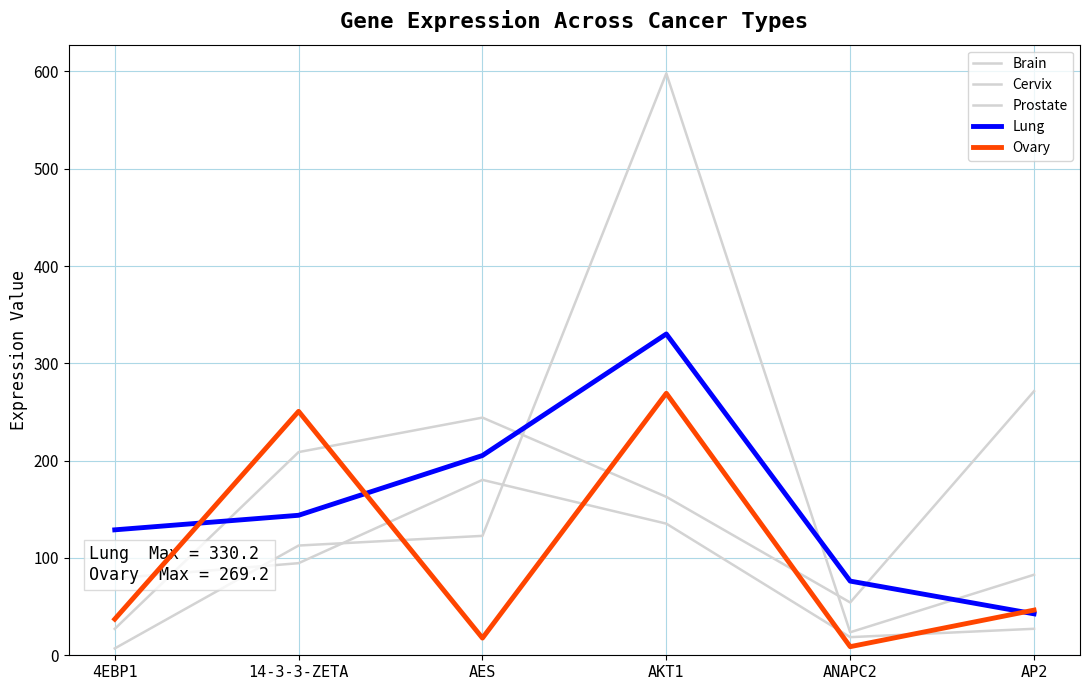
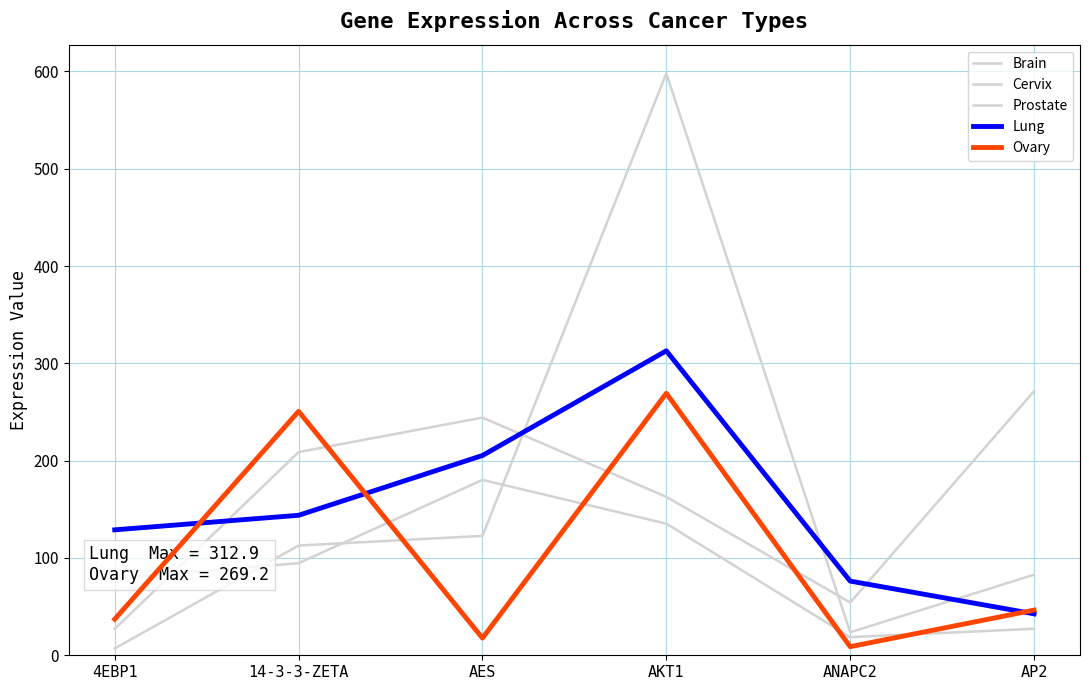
Lung, AKT1: 330.2 -> 312.9
